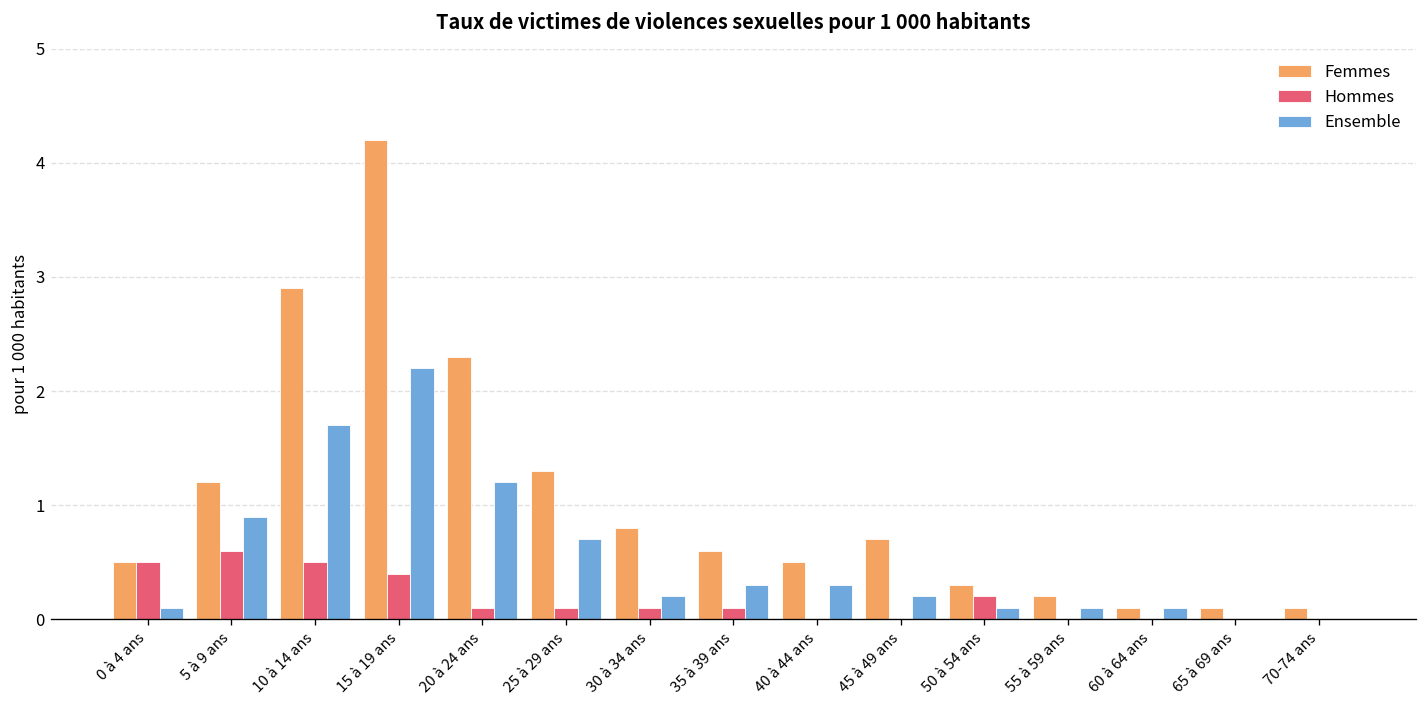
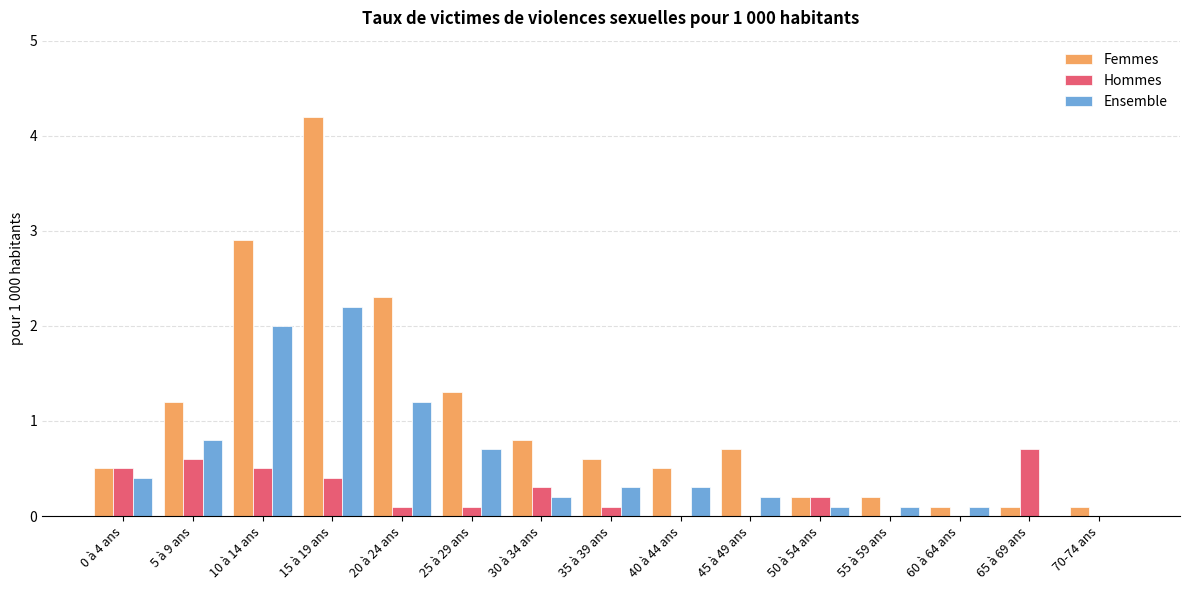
Ensemble, 0 à 4 ans: 0.1 -> 0.4
Ensemble, 5 à 9 ans: 0.9 -> 0.8
Ensemble, 10 à 14 ans: 1.7 -> 2.0
Hommes, 30 à 34 ans: 0.1 -> 0.3
Femmes, 50 à 54 ans: 0.3 -> 0.2
Hommes, 65 à 69 ans: 0.0 -> 0.7
